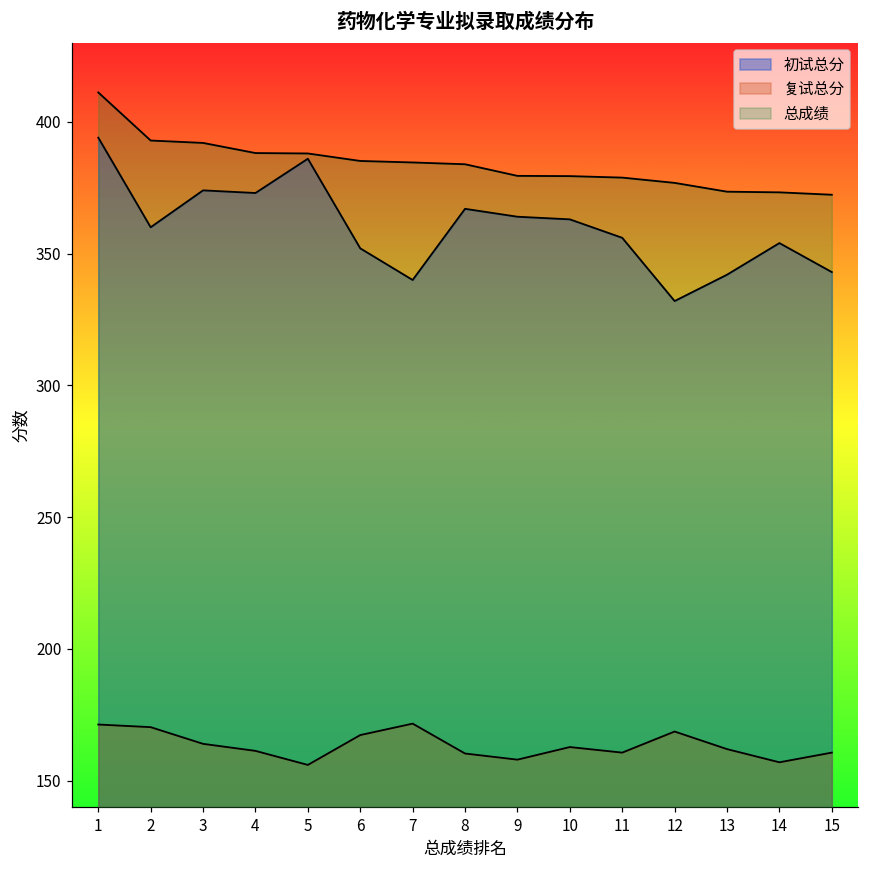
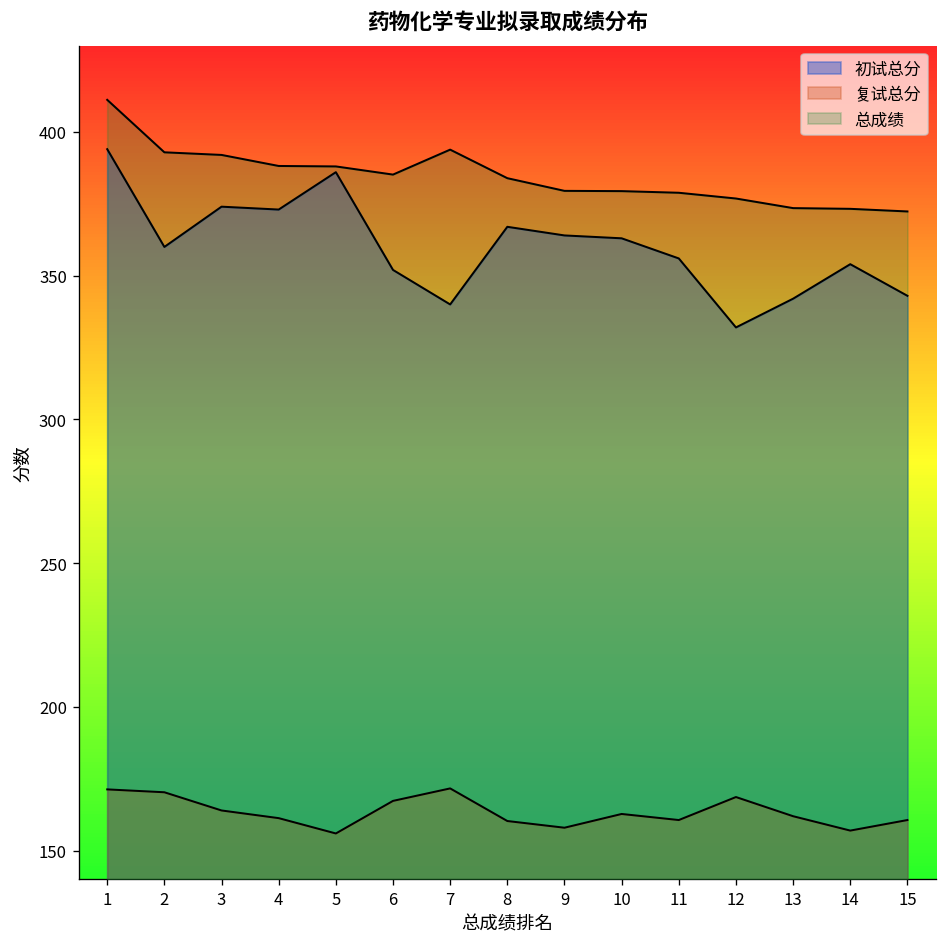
总成绩, 7: 385 -> 394
